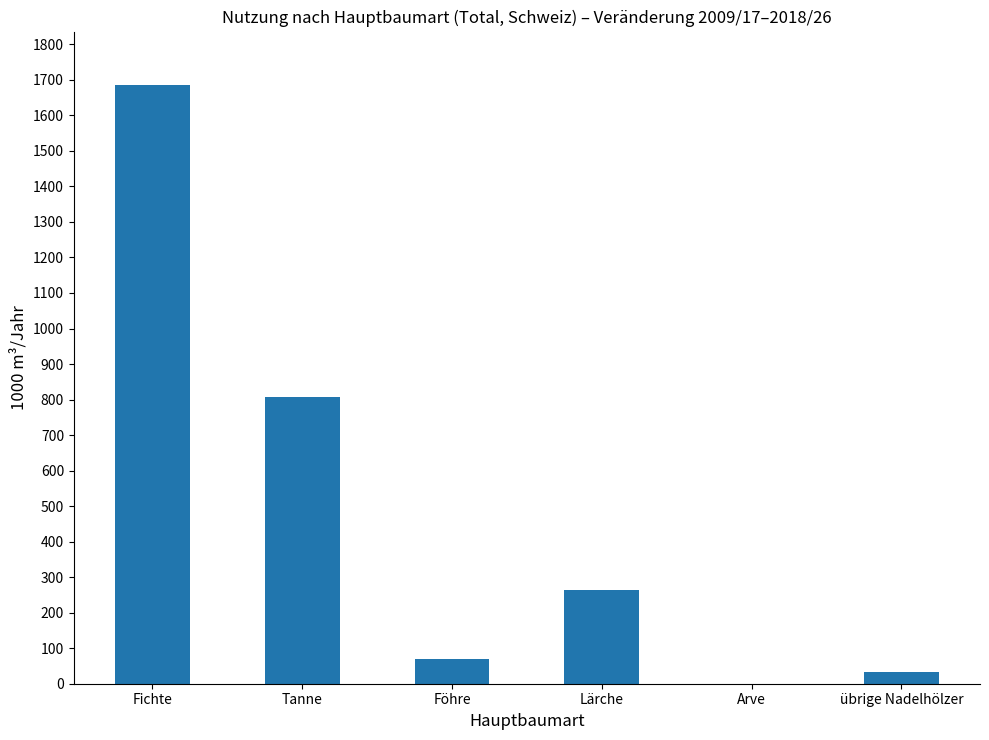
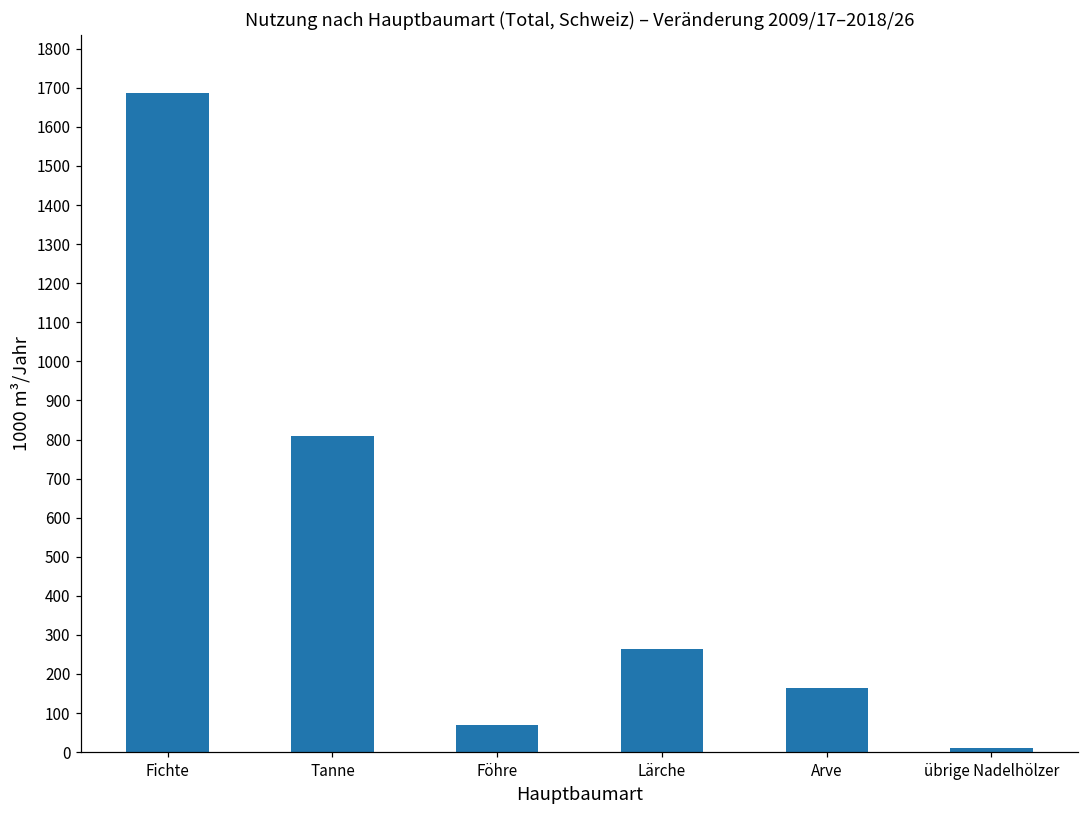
Arve: 0 -> 160
übrige Nadelhölzer: 30 -> 10
